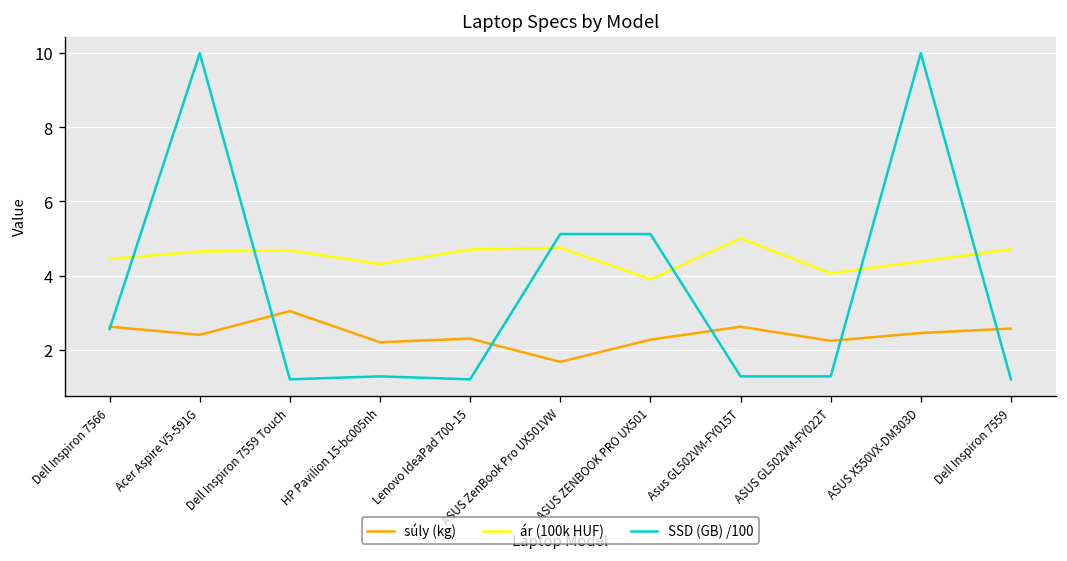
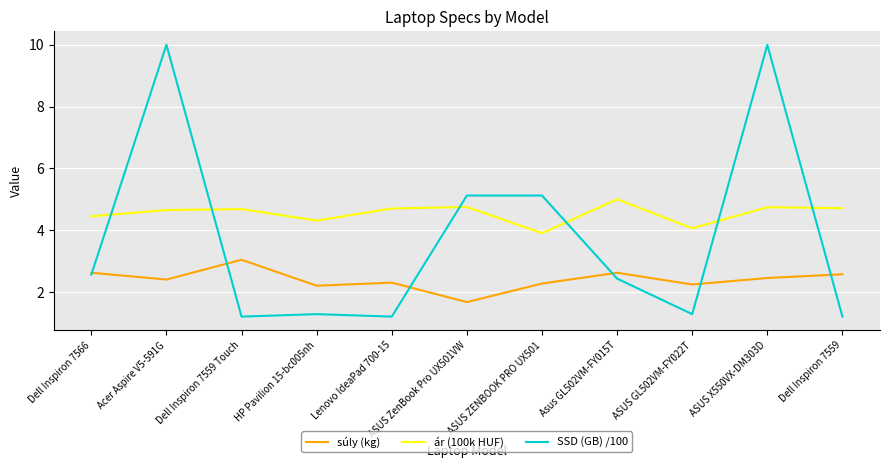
SSD (GB) /100, Asus GL502VM-FY015T: 1.3 -> 2.4
ár (100k HUF), ASUS X550VX-DM303D: 4.4 -> 4.7
